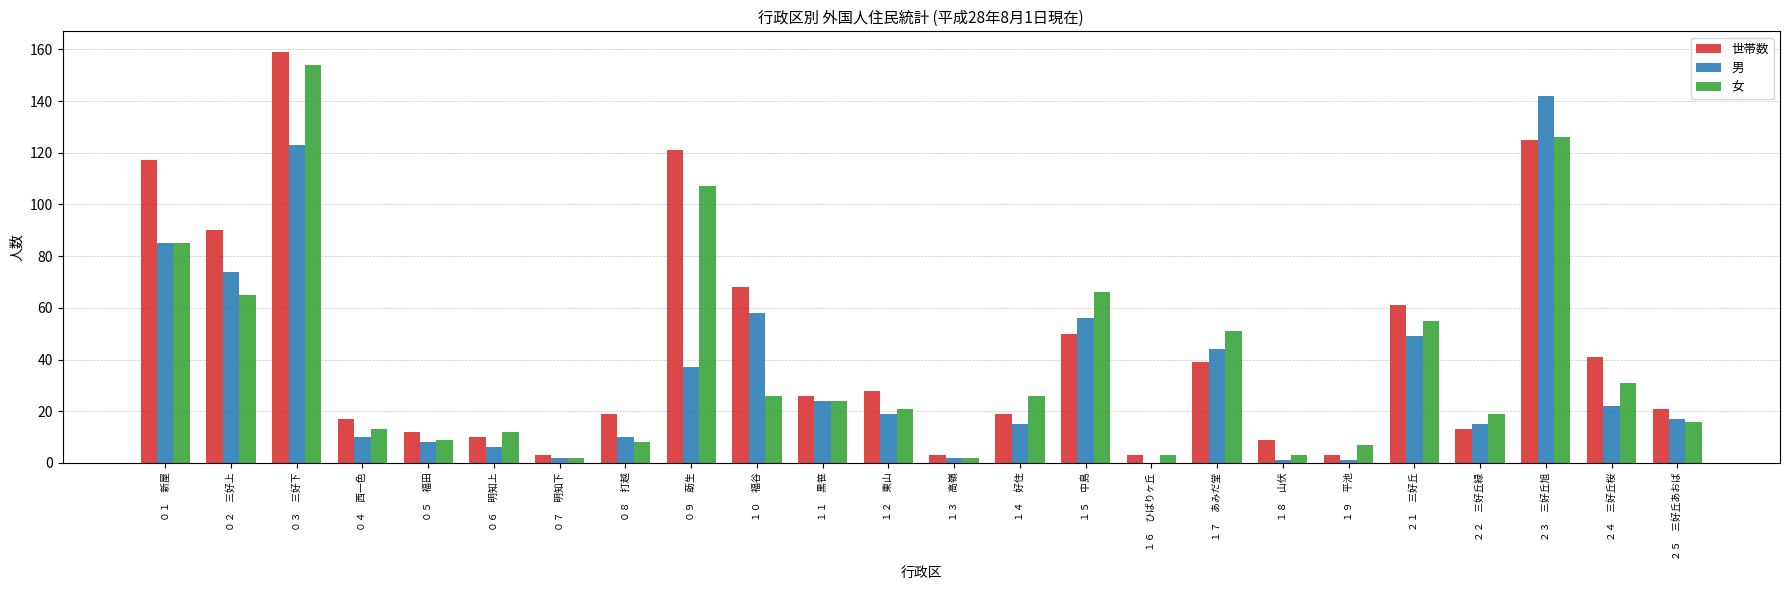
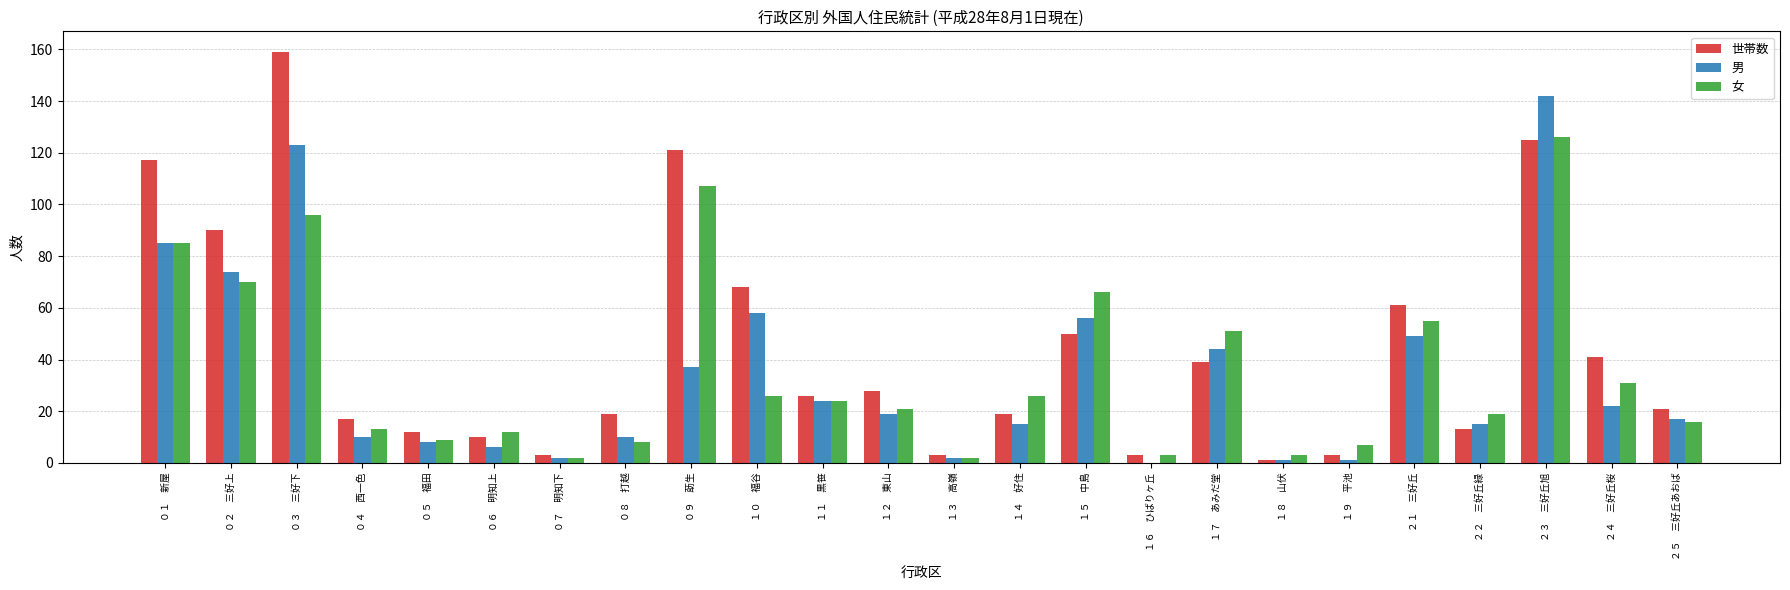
女, ０２ 三好上: 65 -> 70
女, ０３ 三好下: 154 -> 96
世帯数, １８ 山伏: 9 -> 1
